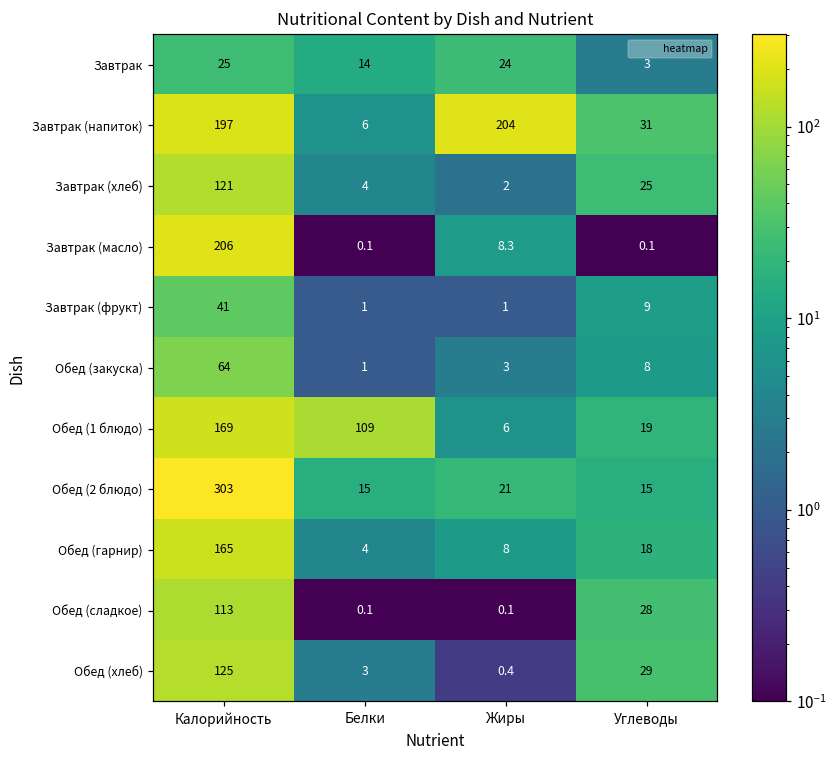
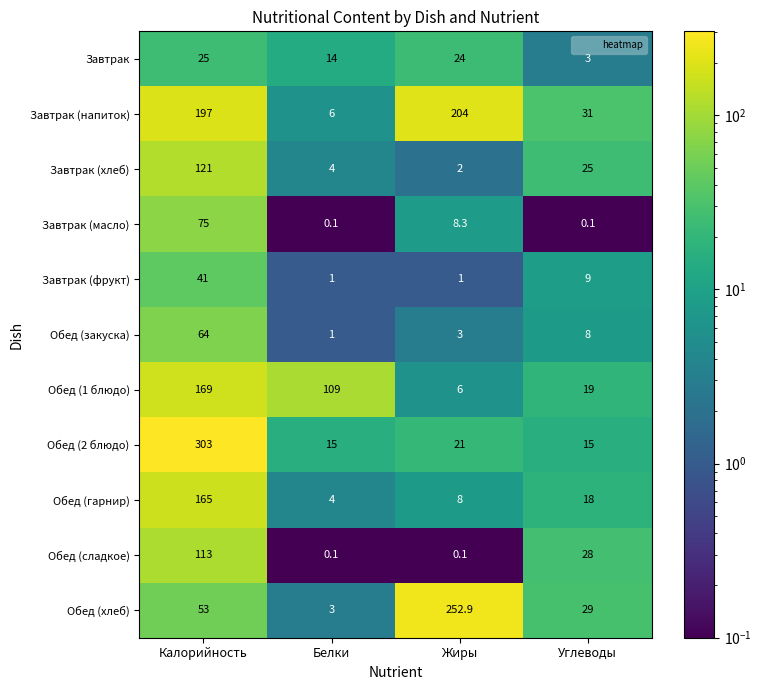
Завтрак (масло), Калорийность: 206 -> 75
Обед (хлеб), Калорийность: 125 -> 53
Обед (хлеб), Жиры: 0.4 -> 252.9
